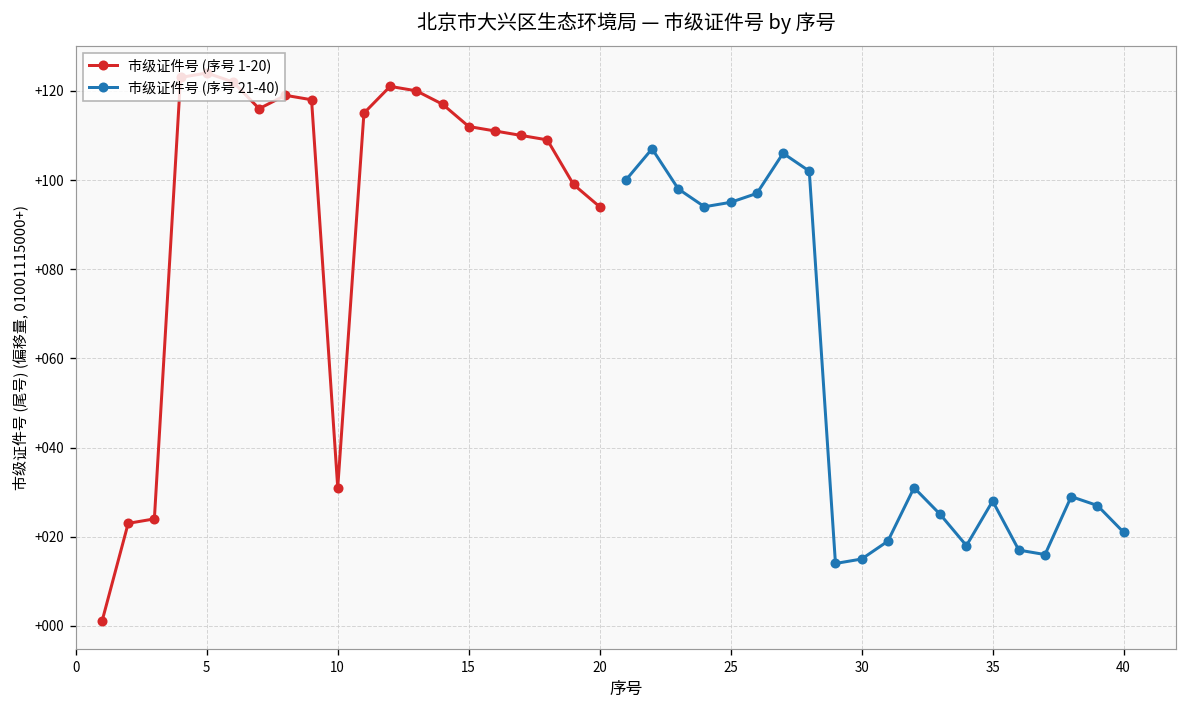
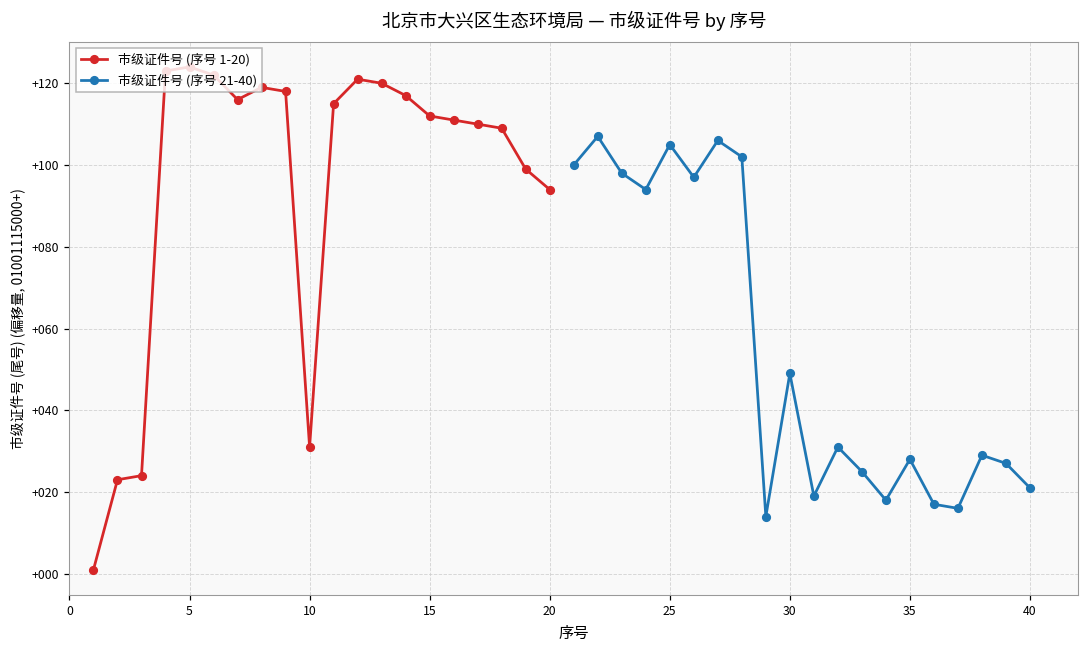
市级证件号 (序号 21-40), 25: +95 -> +105
市级证件号 (序号 21-40), 30: +15 -> +49
